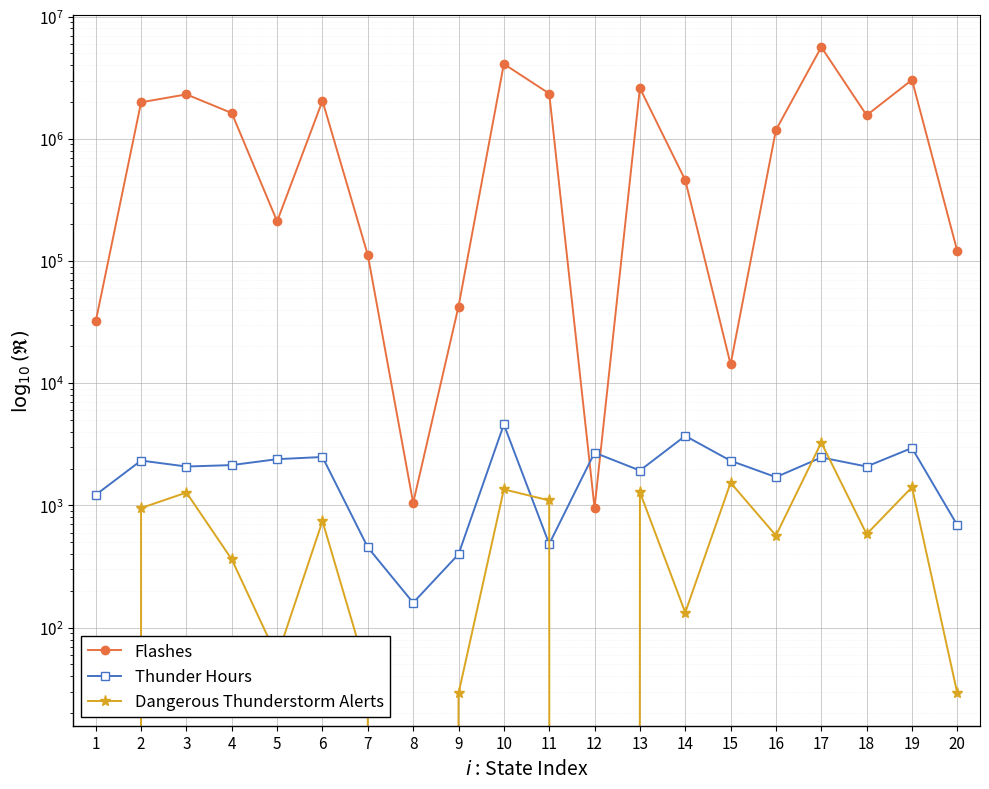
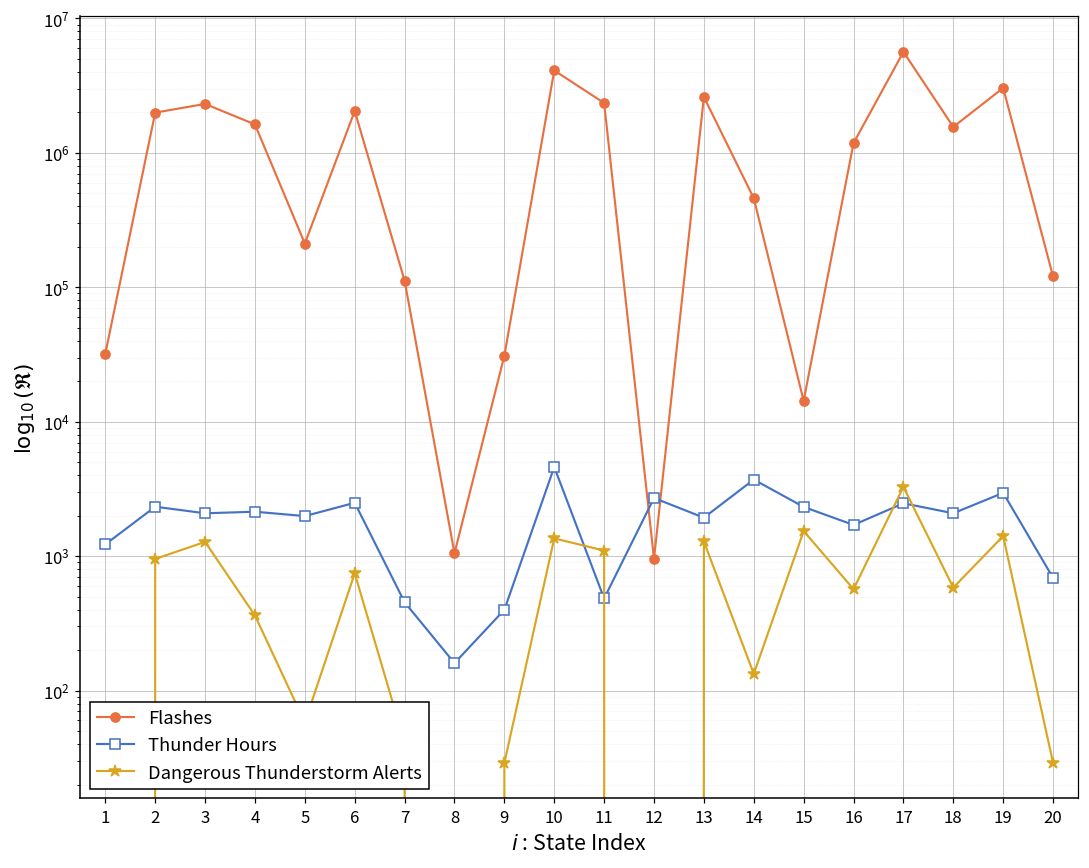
Thunder Hours, 5: 2400 -> 2000
Flashes, 9: 42000 -> 31000
